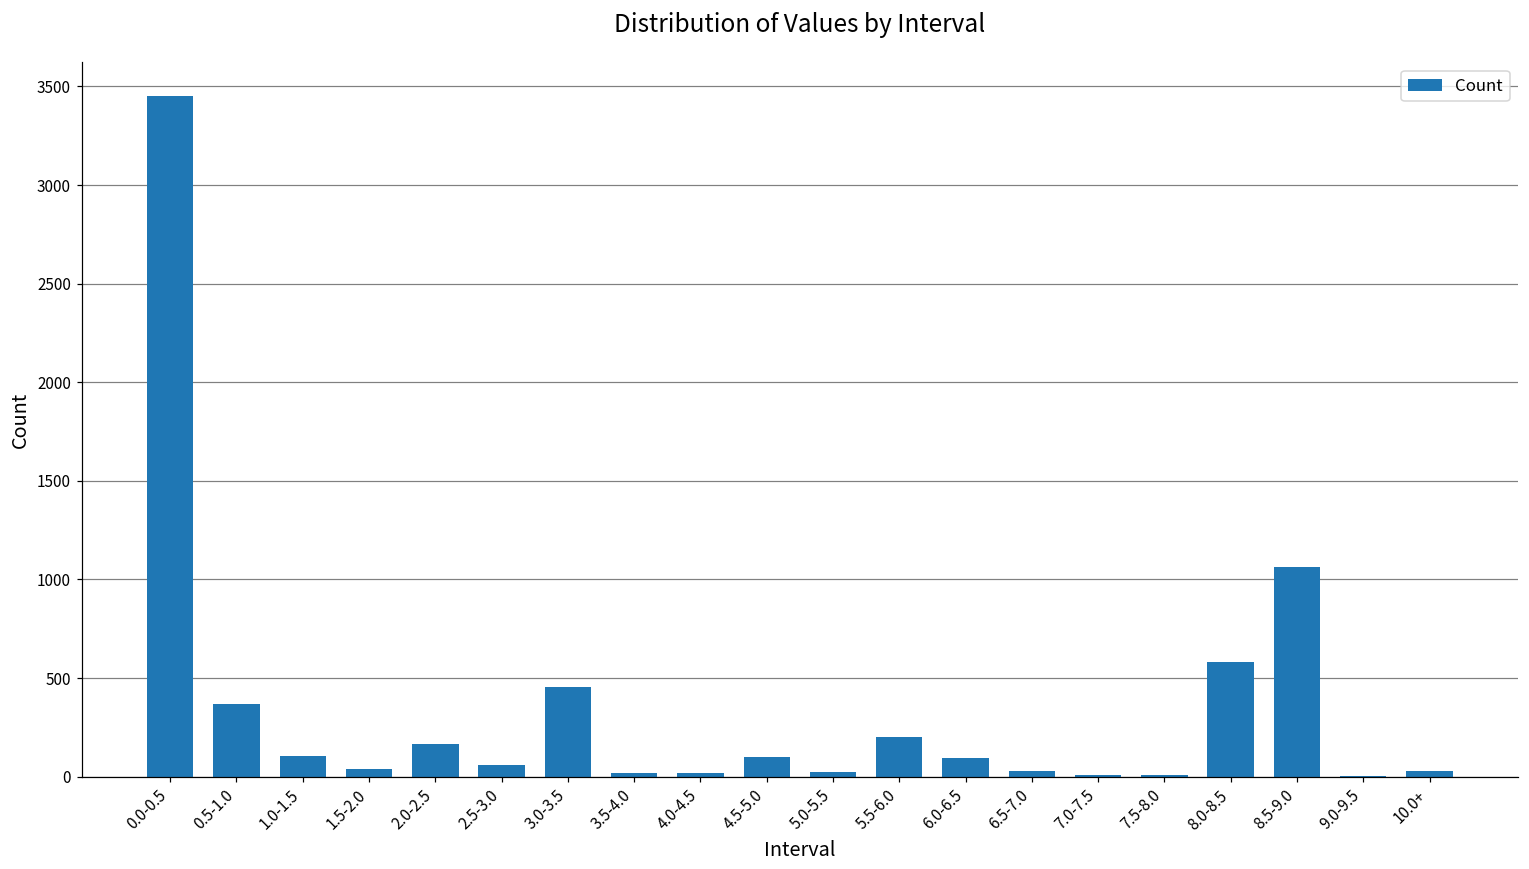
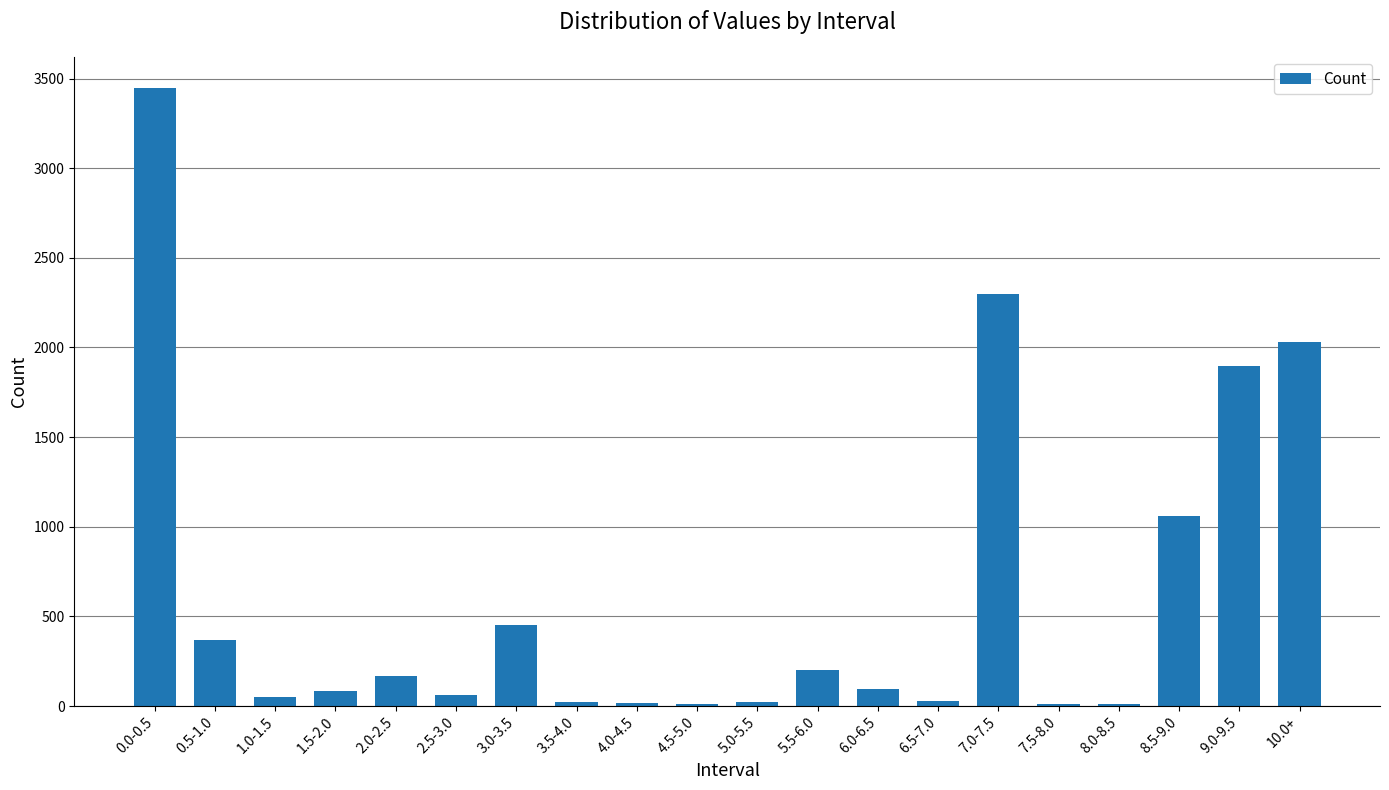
1.0-1.5: 100 -> 50
1.5-2.0: 40 -> 90
4.5-5.0: 100 -> 10
7.0-7.5: 10 -> 2300
8.0-8.5: 580 -> 10
9.0-9.5: 0 -> 1900
10.0+: 30 -> 2030
